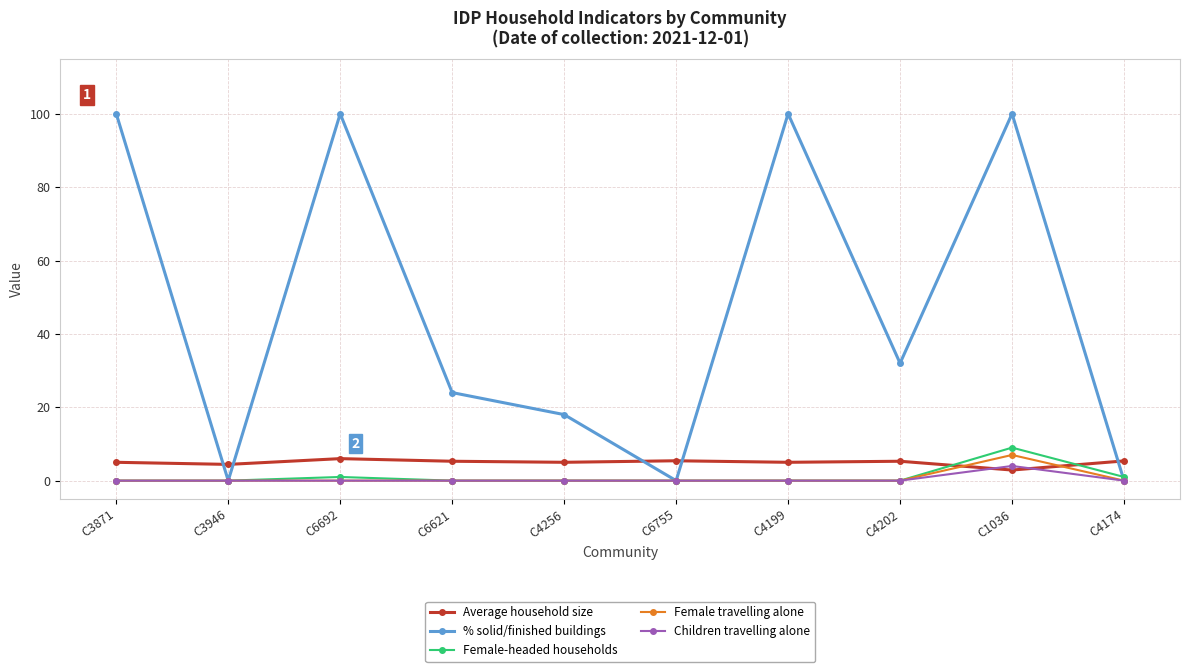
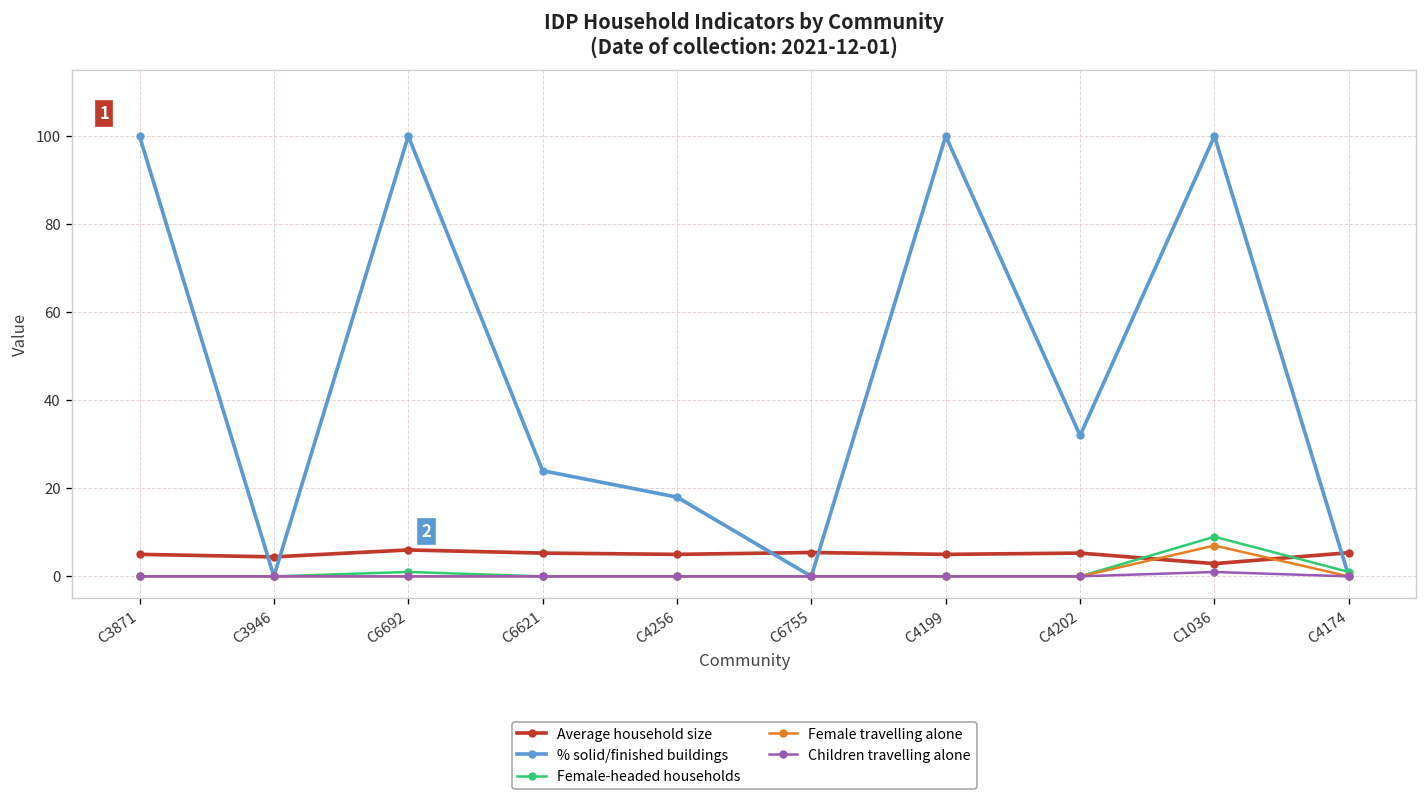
Children travelling alone, C1036: 4 -> 1
